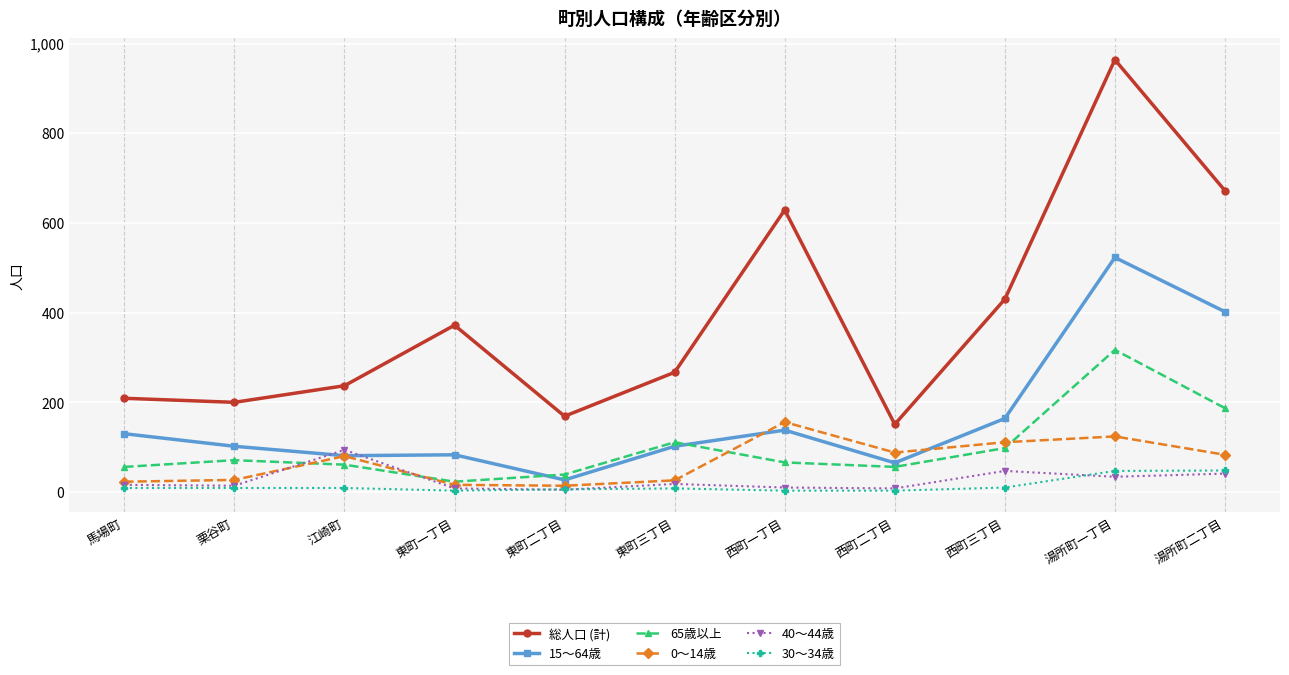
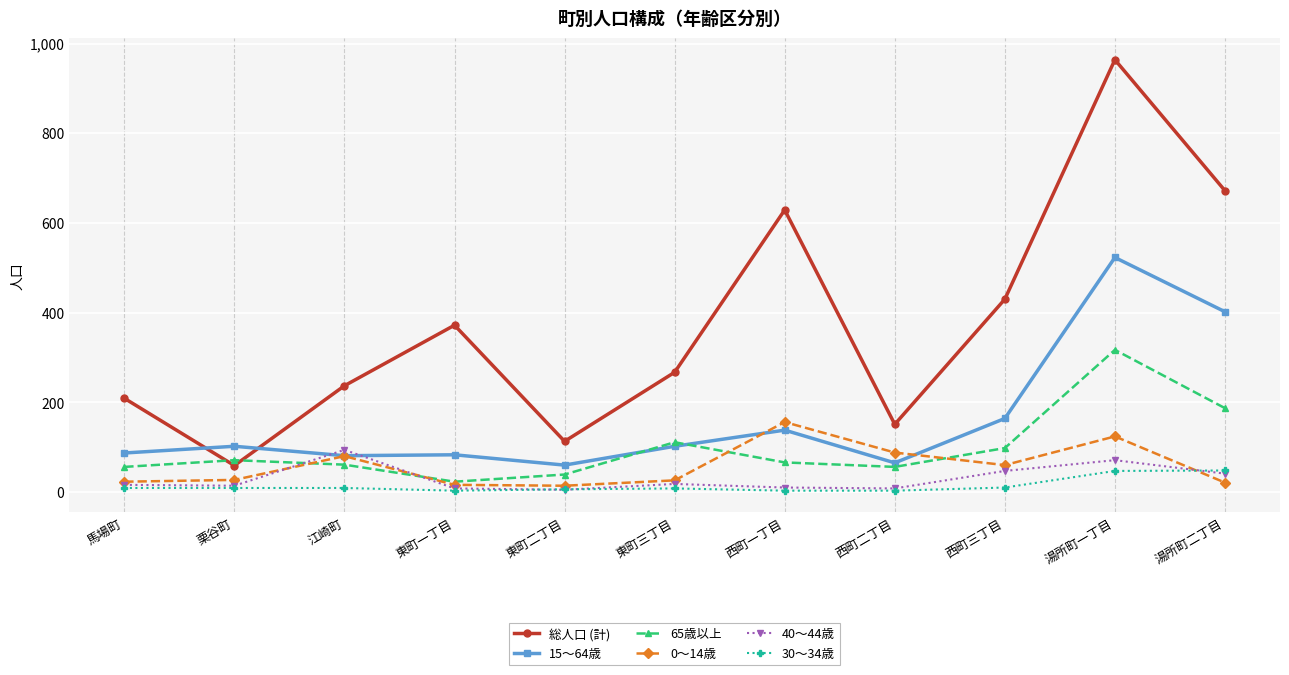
15～64歳, 馬場町: 130 -> 90
総人口 (計), 栗谷町: 200 -> 60
総人口 (計), 東町二丁目: 170 -> 110
15～64歳, 東町二丁目: 30 -> 60
0～14歳, 西町三丁目: 110 -> 60
40～44歳, 湯所町一丁目: 30 -> 70
0～14歳, 湯所町二丁目: 80 -> 20
